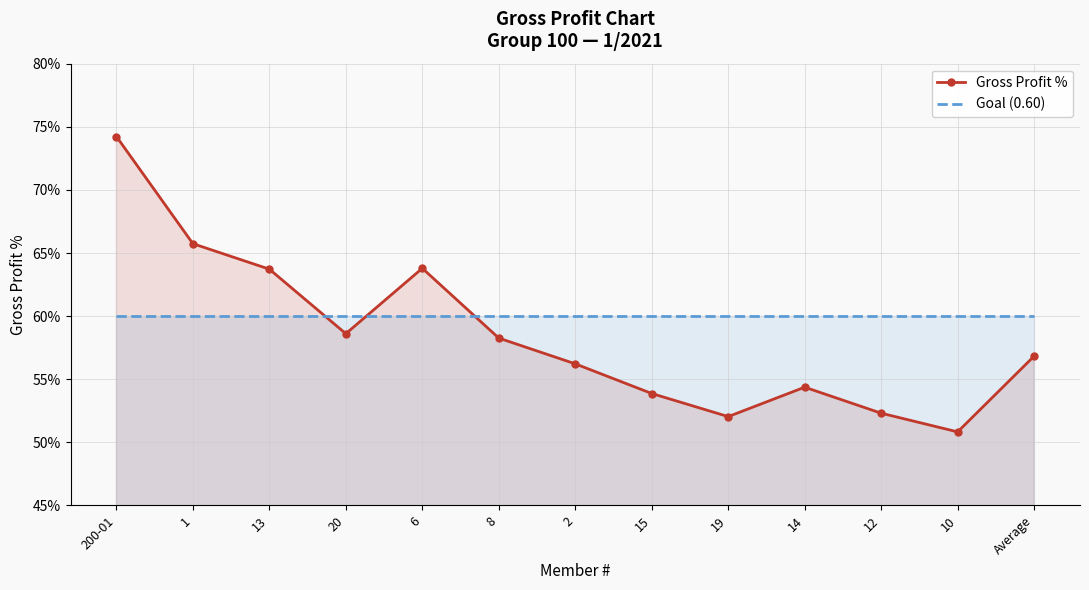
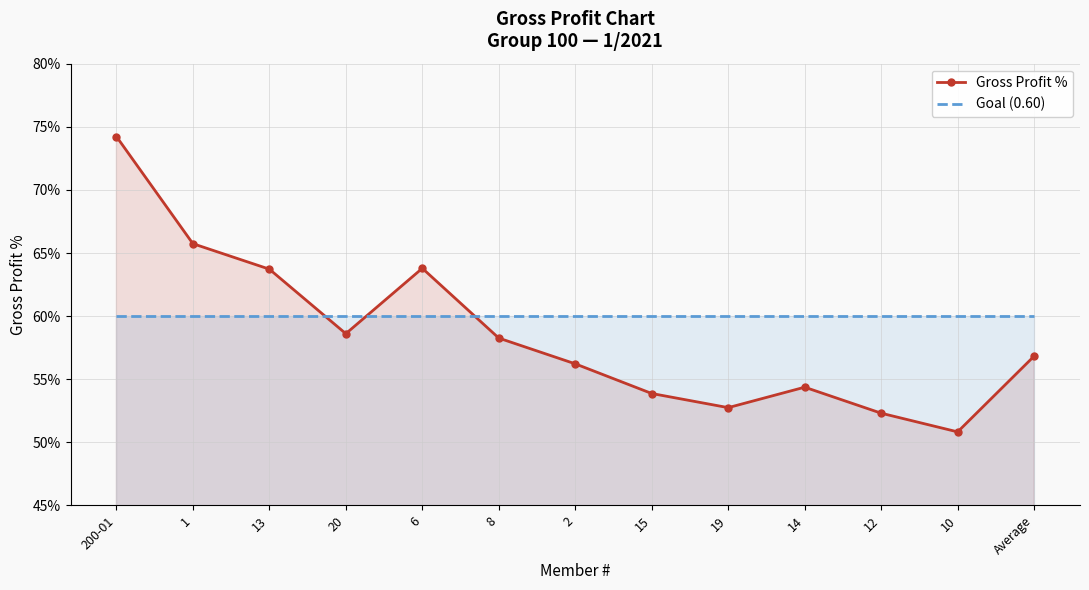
Gross Profit %, 19: 52.0% -> 52.8%
